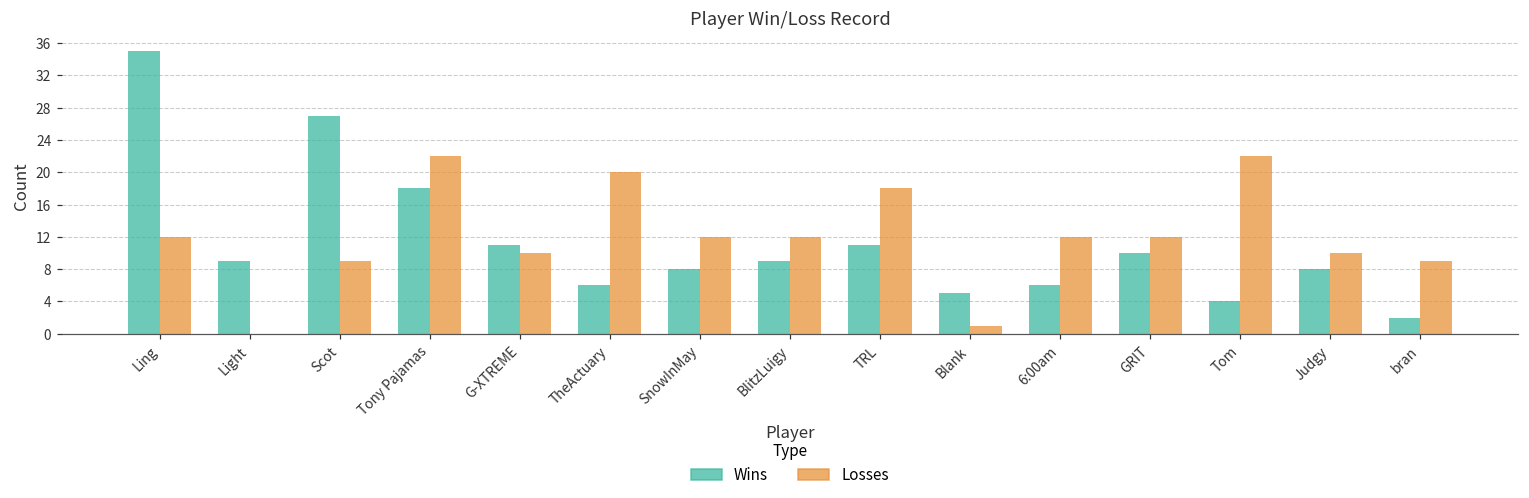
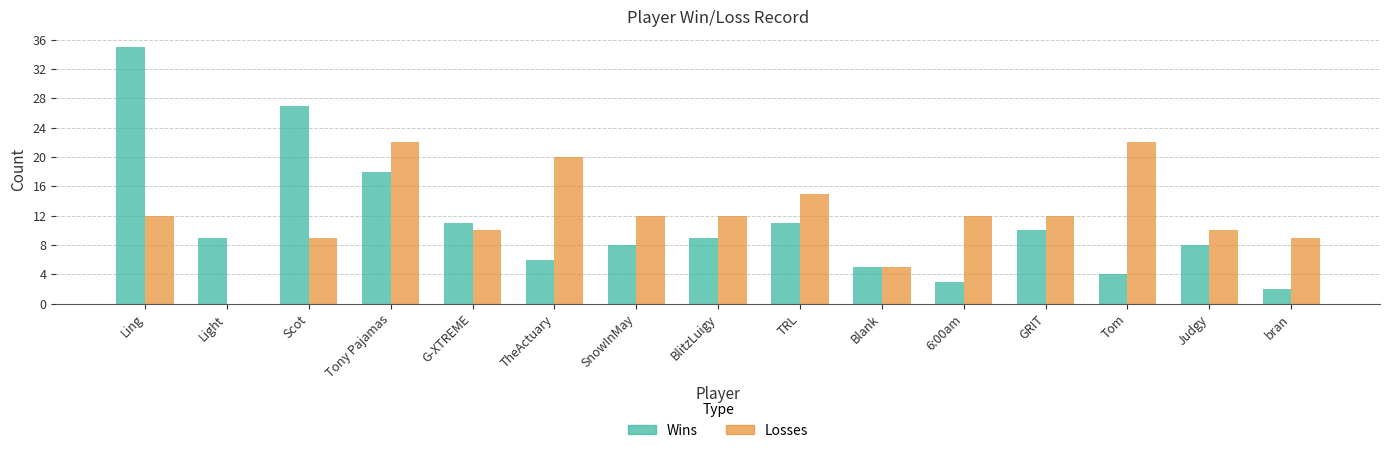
Losses, TRL: 18 -> 15
Losses, Blank: 1 -> 5
Wins, 6:00am: 6 -> 3
